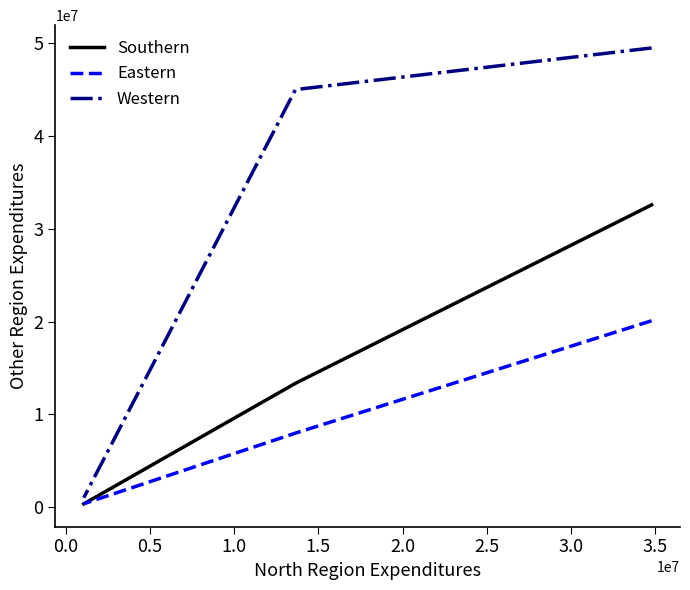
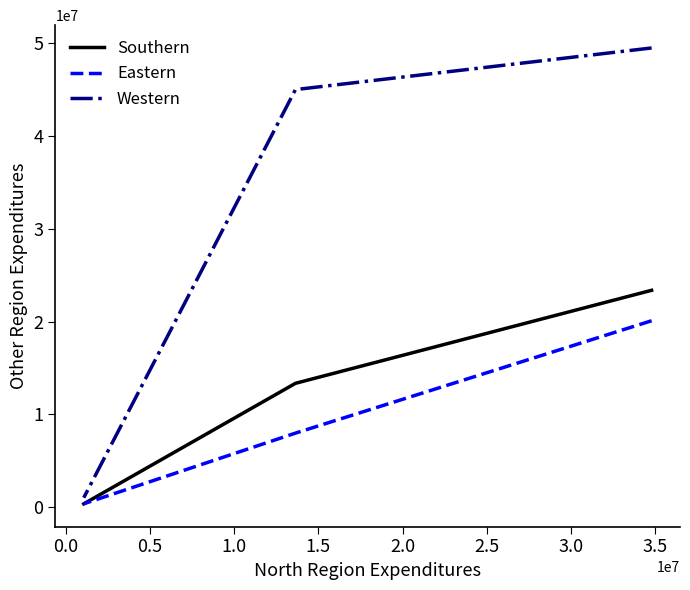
Southern, 3.5: 33000000 -> 23000000
